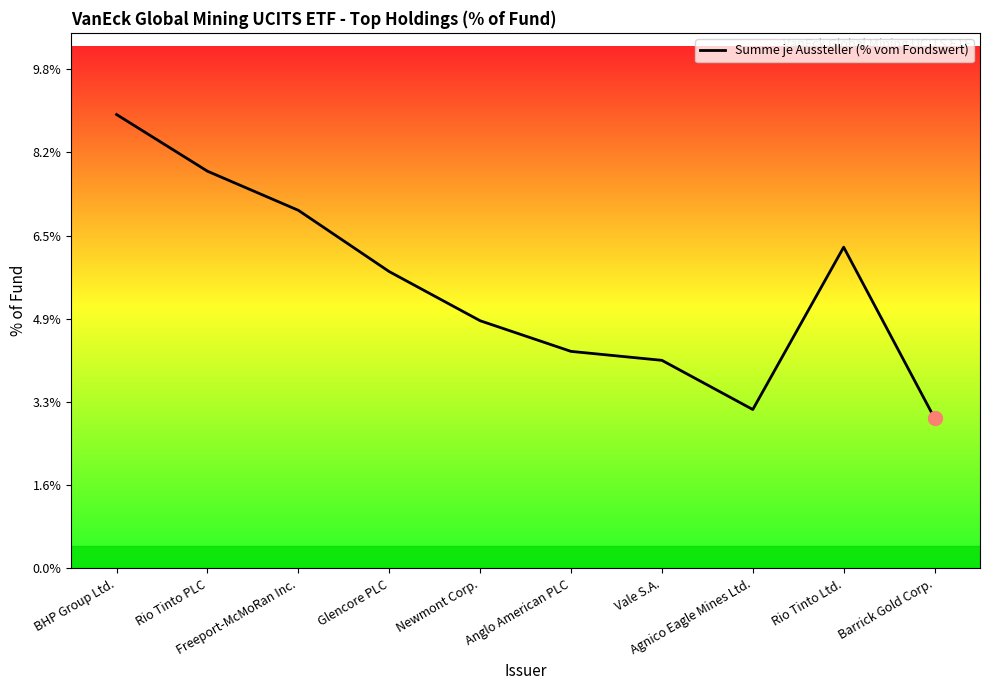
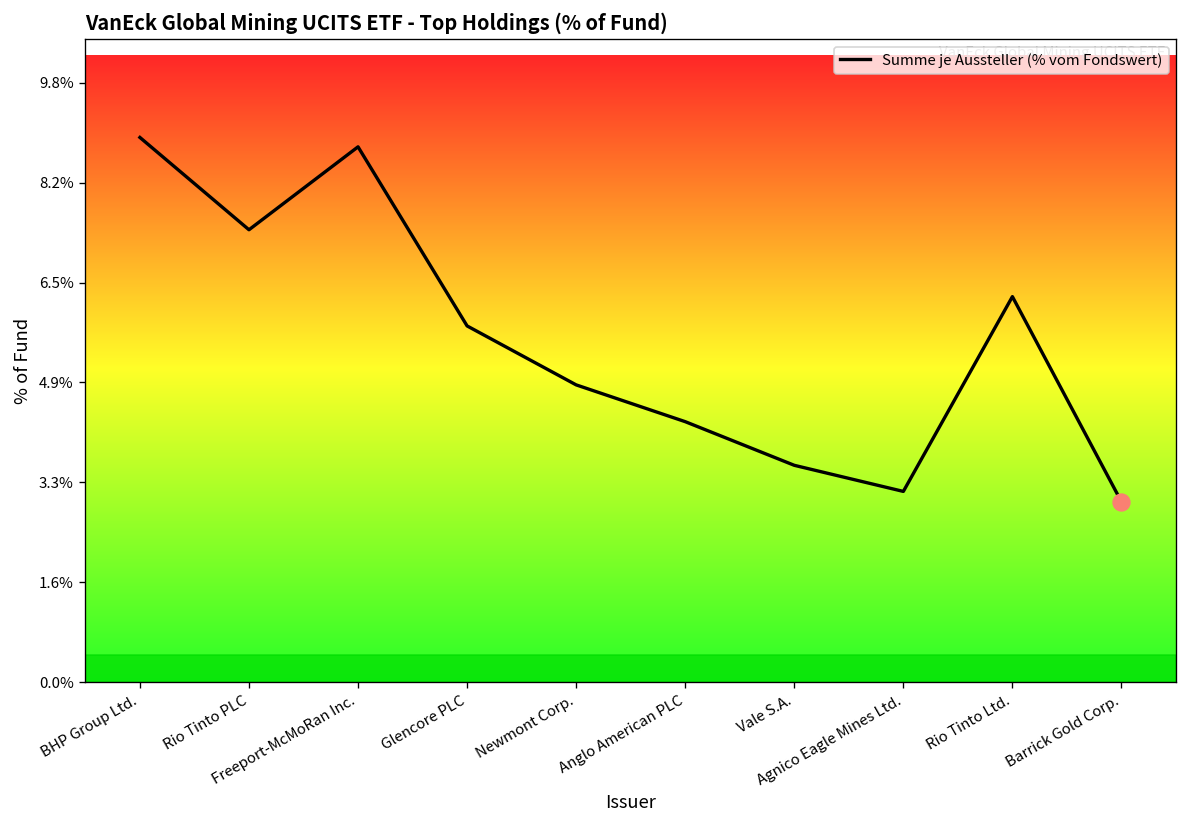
Summe je Aussteller (% vom Fondswert), Rio Tinto PLC: 7.8% -> 7.4%
Summe je Aussteller (% vom Fondswert), Freeport-McMoRan Inc.: 7.0% -> 8.7%
Summe je Aussteller (% vom Fondswert), Vale S.A.: 4.1% -> 3.5%
